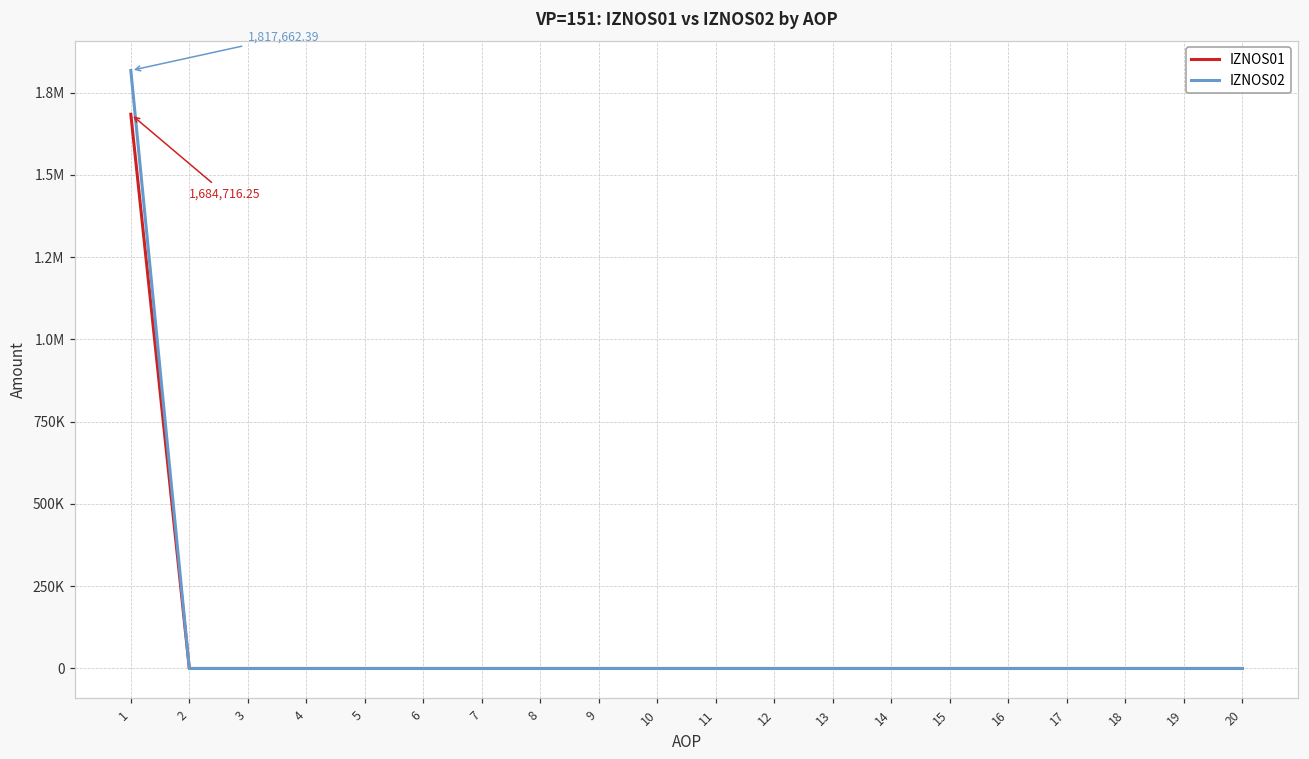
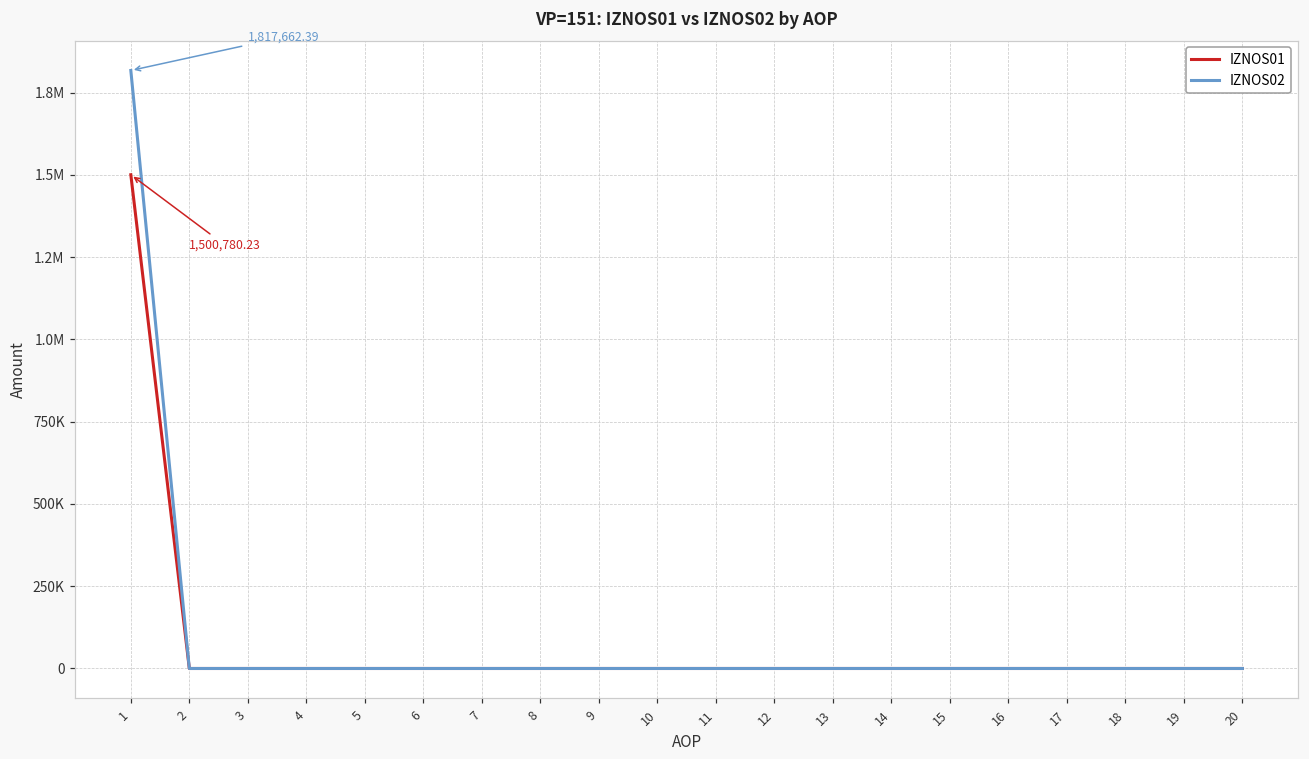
IZNOS01, 1: 1,684,716.25 -> 1,500,780.23
